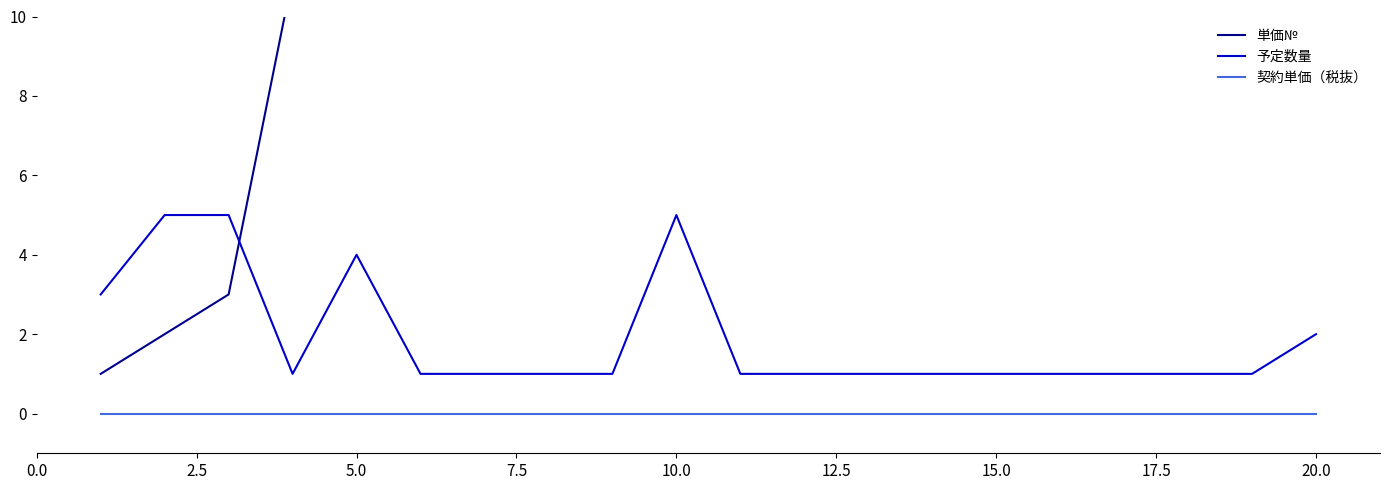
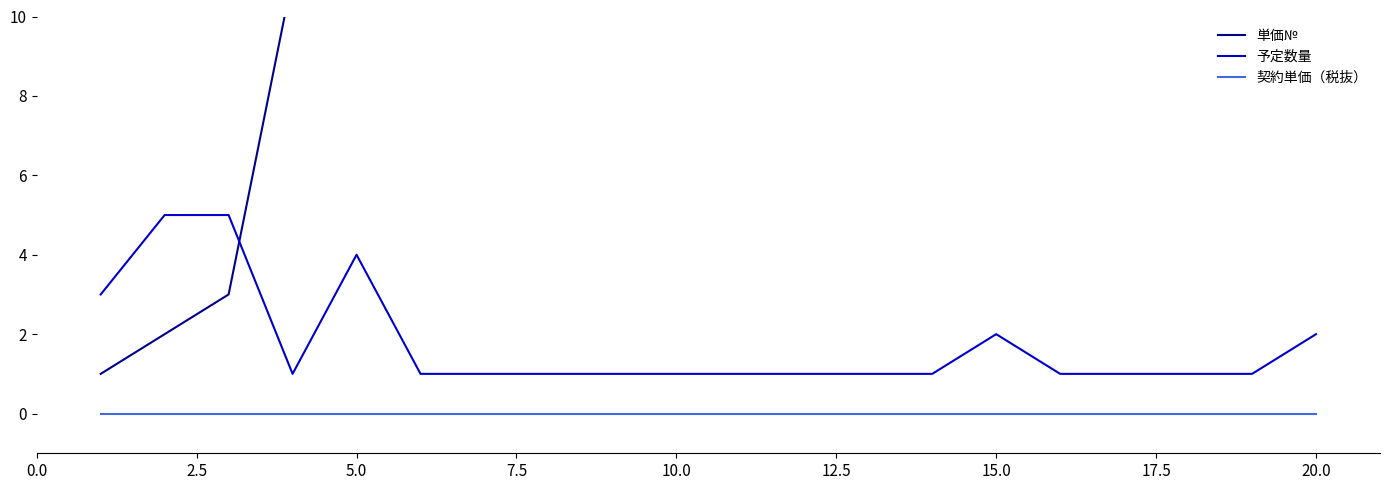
予定数量, 10.0: 5 -> 1
予定数量, 15.0: 1 -> 2
